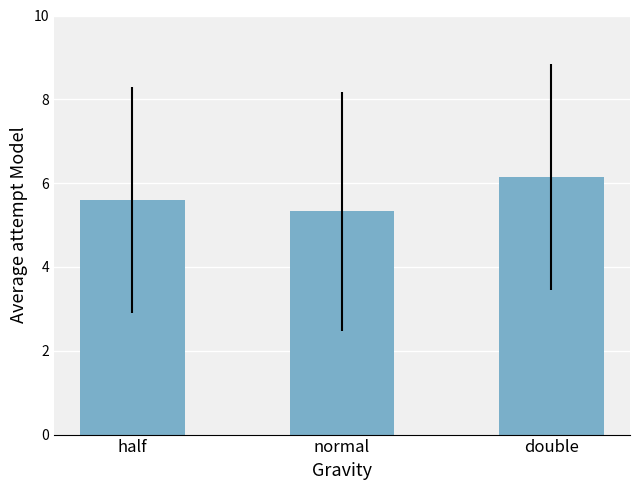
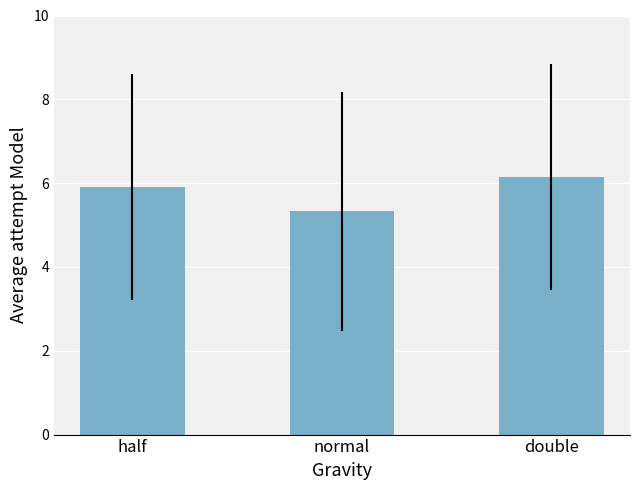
half: 5.6 -> 5.9
